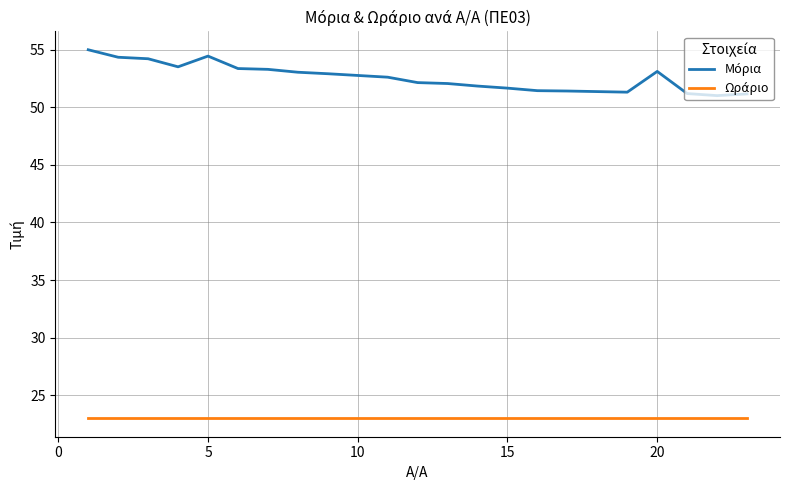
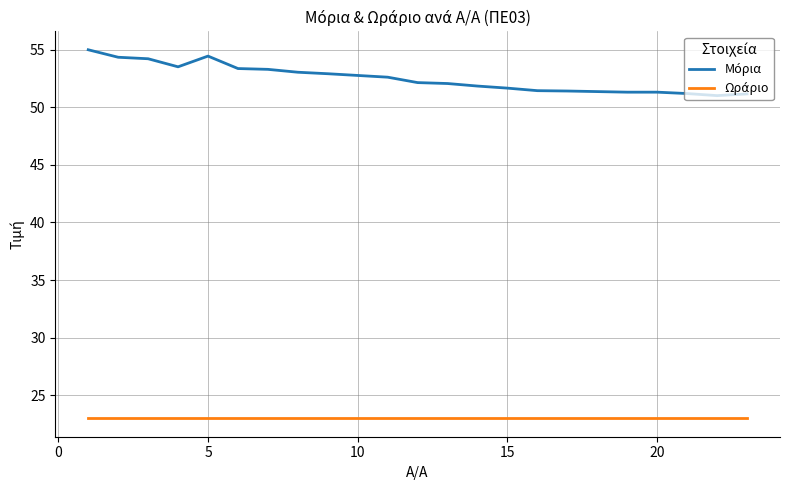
Μόρια, 20: 53.1 -> 51.3
